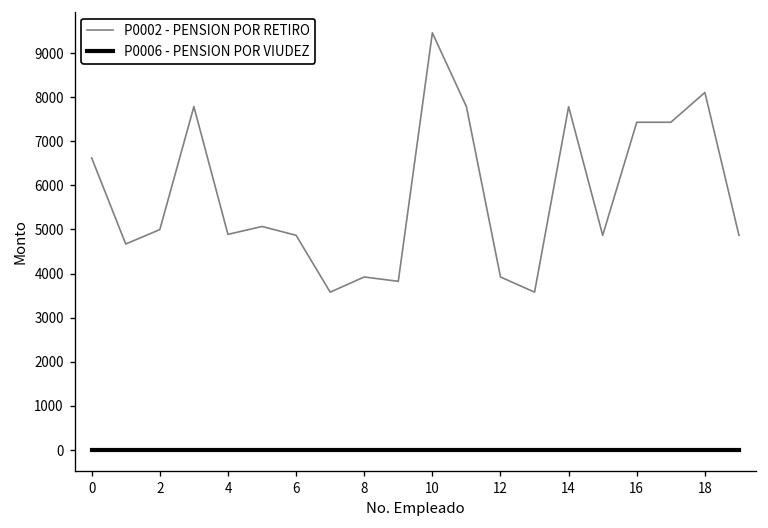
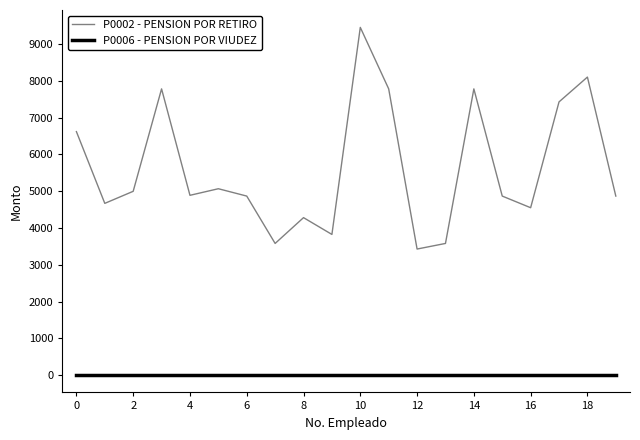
P0002 - PENSION POR RETIRO, 8: 3900 -> 4300
P0002 - PENSION POR RETIRO, 12: 3900 -> 3400
P0002 - PENSION POR RETIRO, 16: 7400 -> 4600
